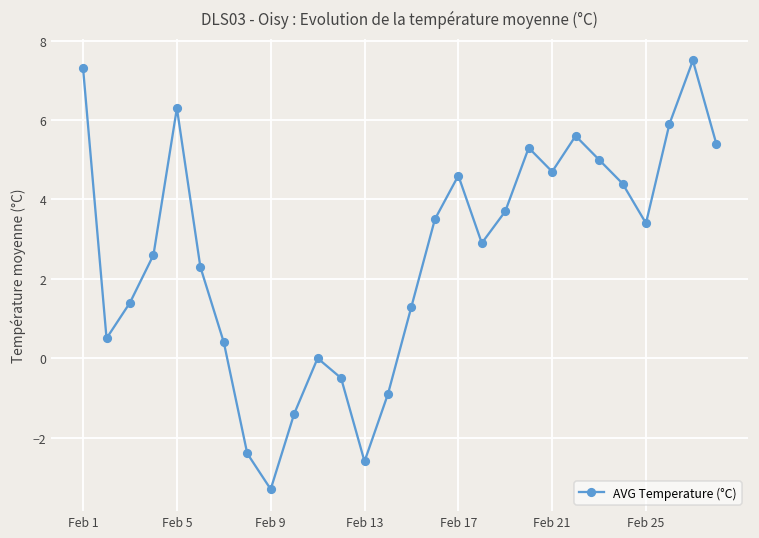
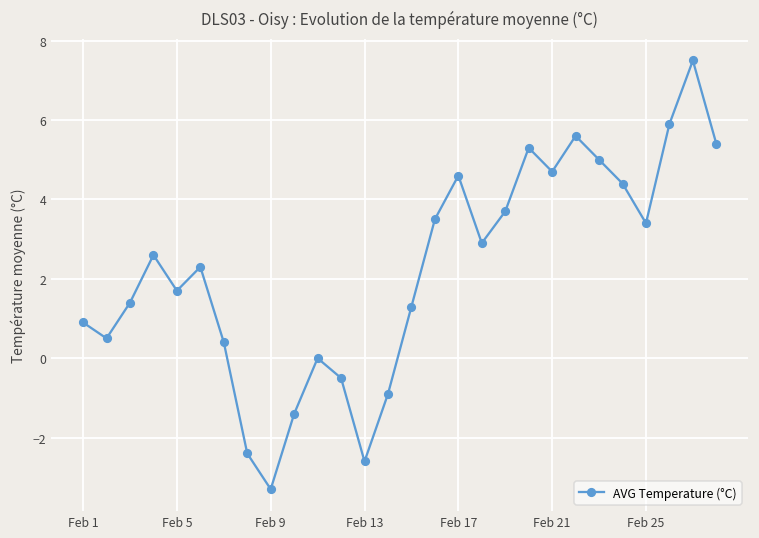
Feb 1: 7.3 -> 0.9
Feb 5: 6.3 -> 1.7
